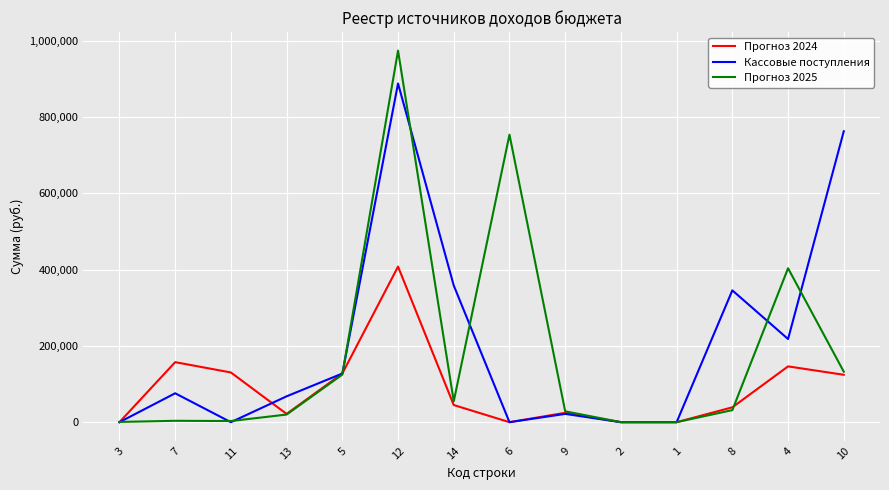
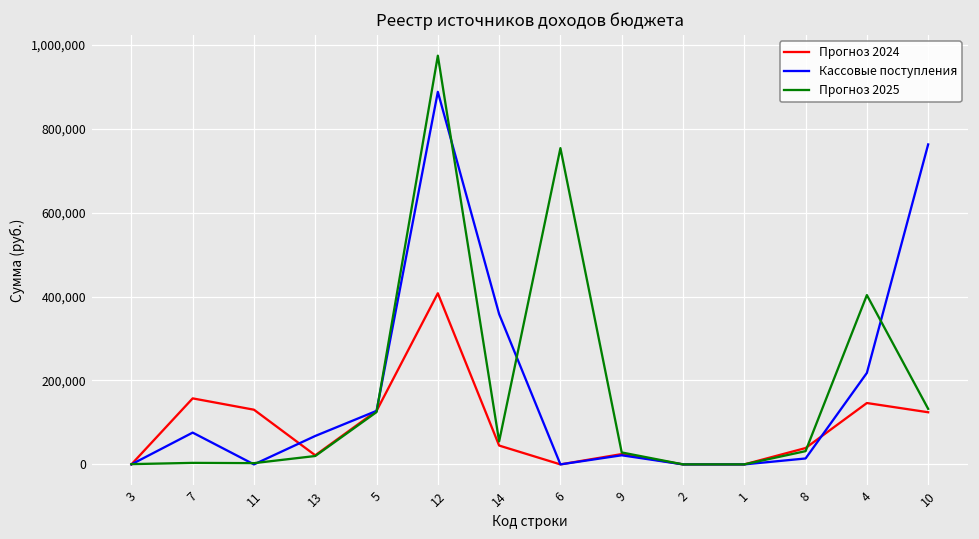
Кассовые поступления, 8: 350,000 -> 10,000
